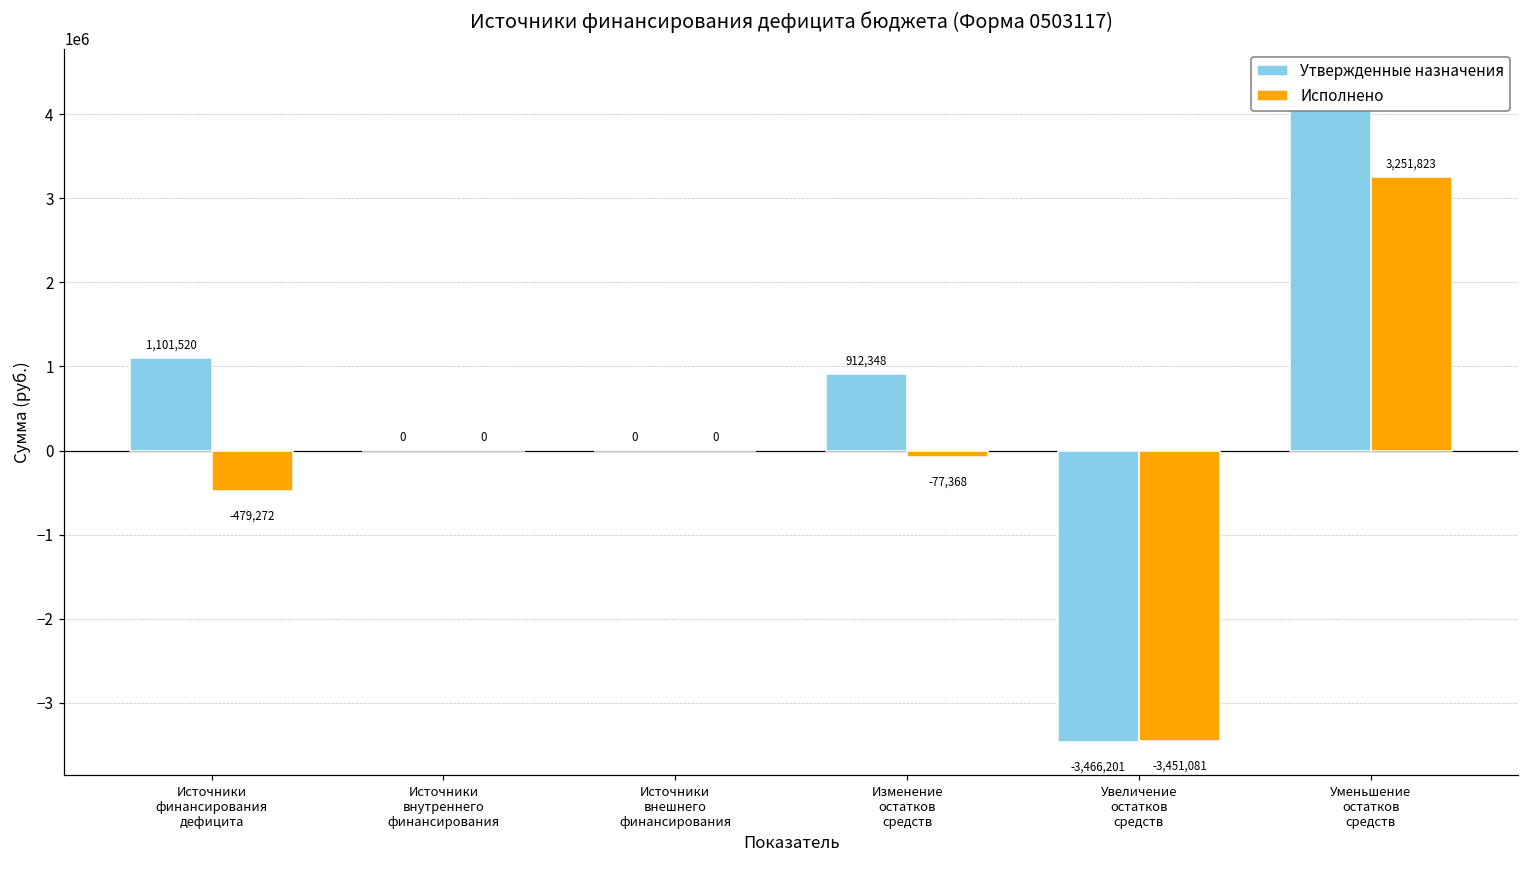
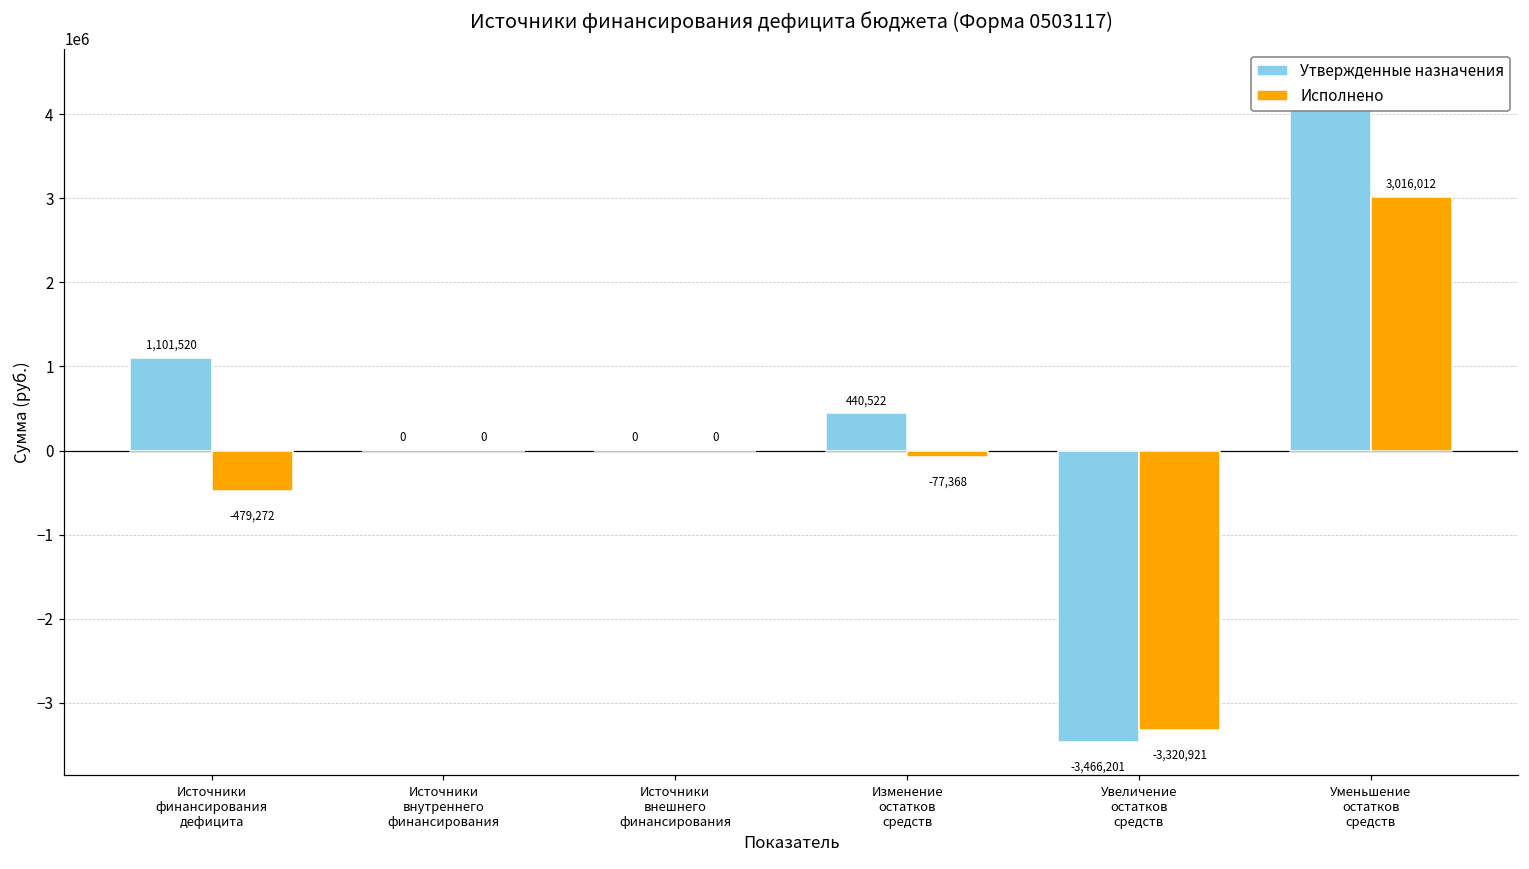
Утвержденные назначения, Изменение остатков средств: 912,348 -> 440,522
Исполнено, Увеличение остатков средств: -3,451,081 -> -3,320,921
Исполнено, Уменьшение остатков средств: 3,251,823 -> 3,016,012
